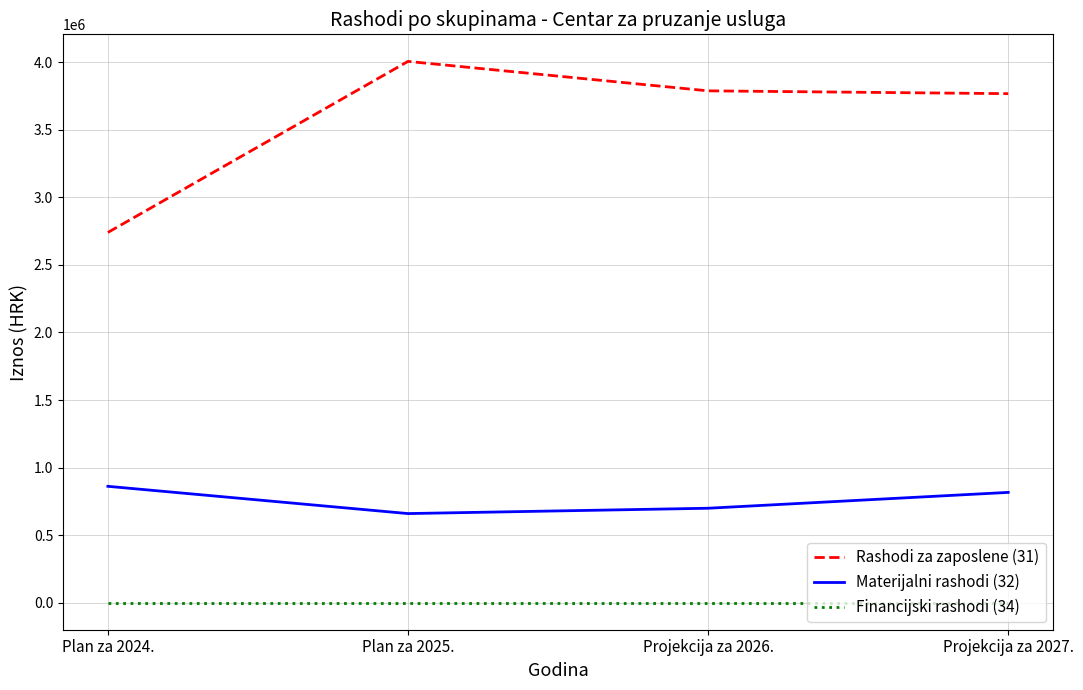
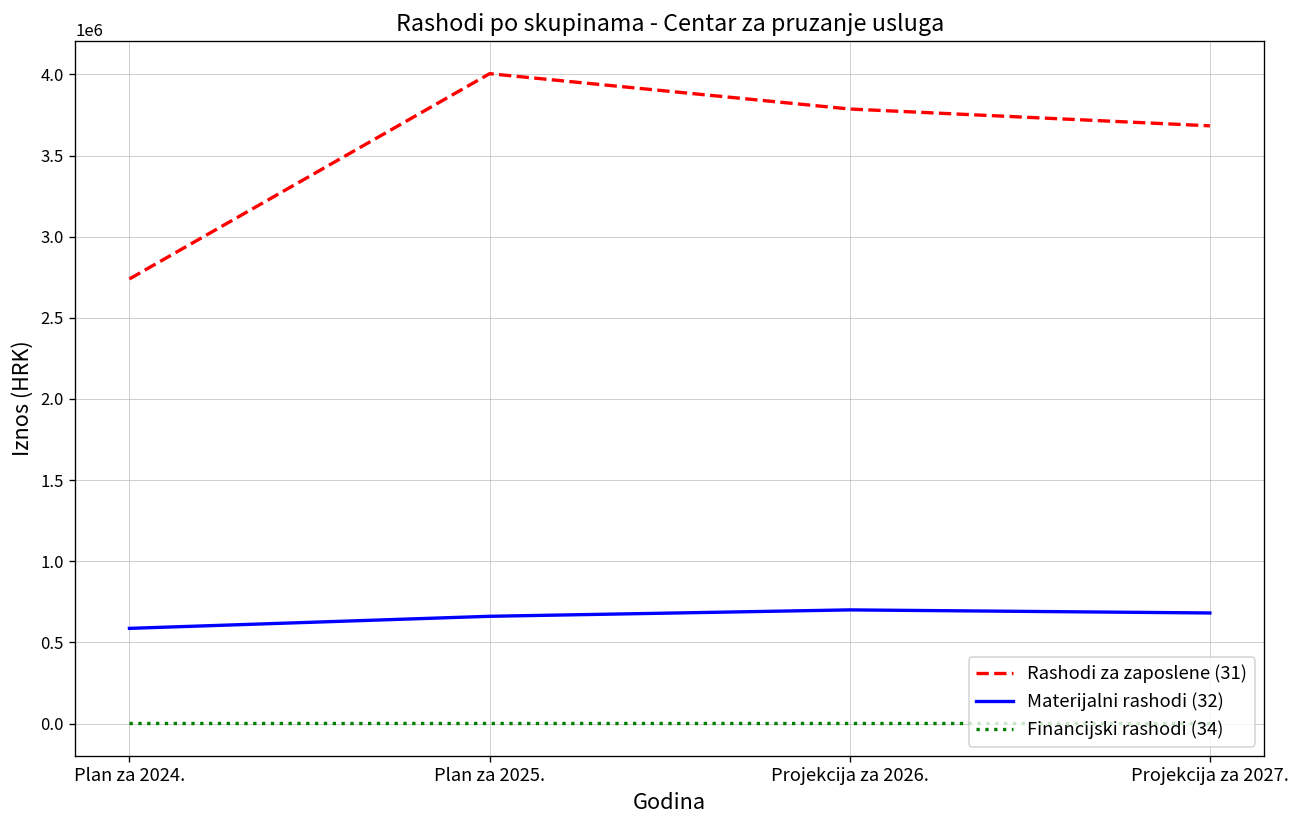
Materijalni rashodi (32), Plan za 2024.: 860000 -> 590000
Rashodi za zaposlene (31), Projekcija za 2027.: 3770000 -> 3680000
Materijalni rashodi (32), Projekcija za 2027.: 820000 -> 680000
